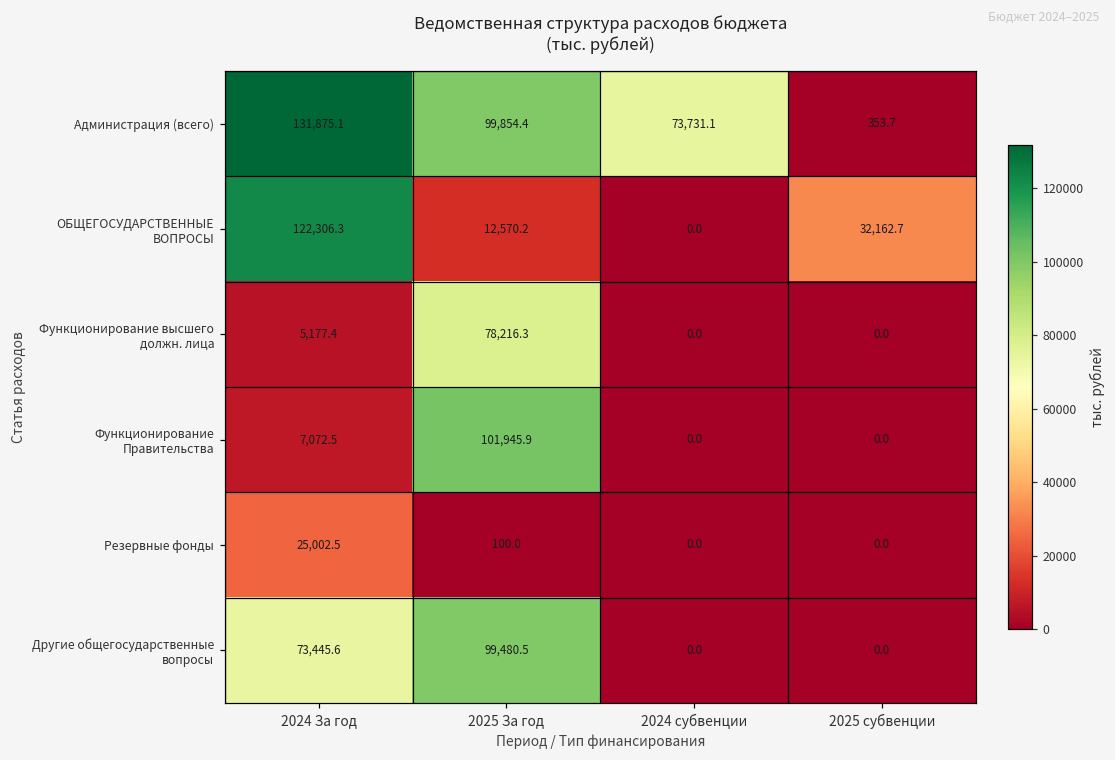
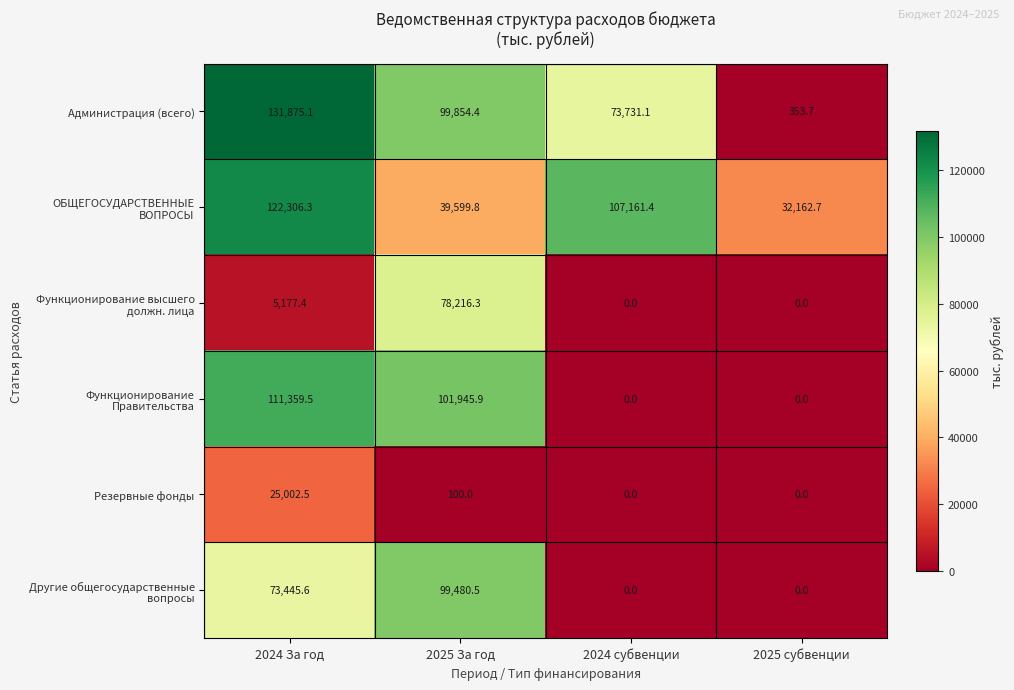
ОБЩЕГОСУДАРСТВЕННЫЕ ВОПРОСЫ, 2025 За год: 12,570.2 -> 39,599.8
ОБЩЕГОСУДАРСТВЕННЫЕ ВОПРОСЫ, 2024 субвенции: 0.0 -> 107,161.4
Функционирование Правительства, 2024 За год: 7,072.5 -> 111,359.5
